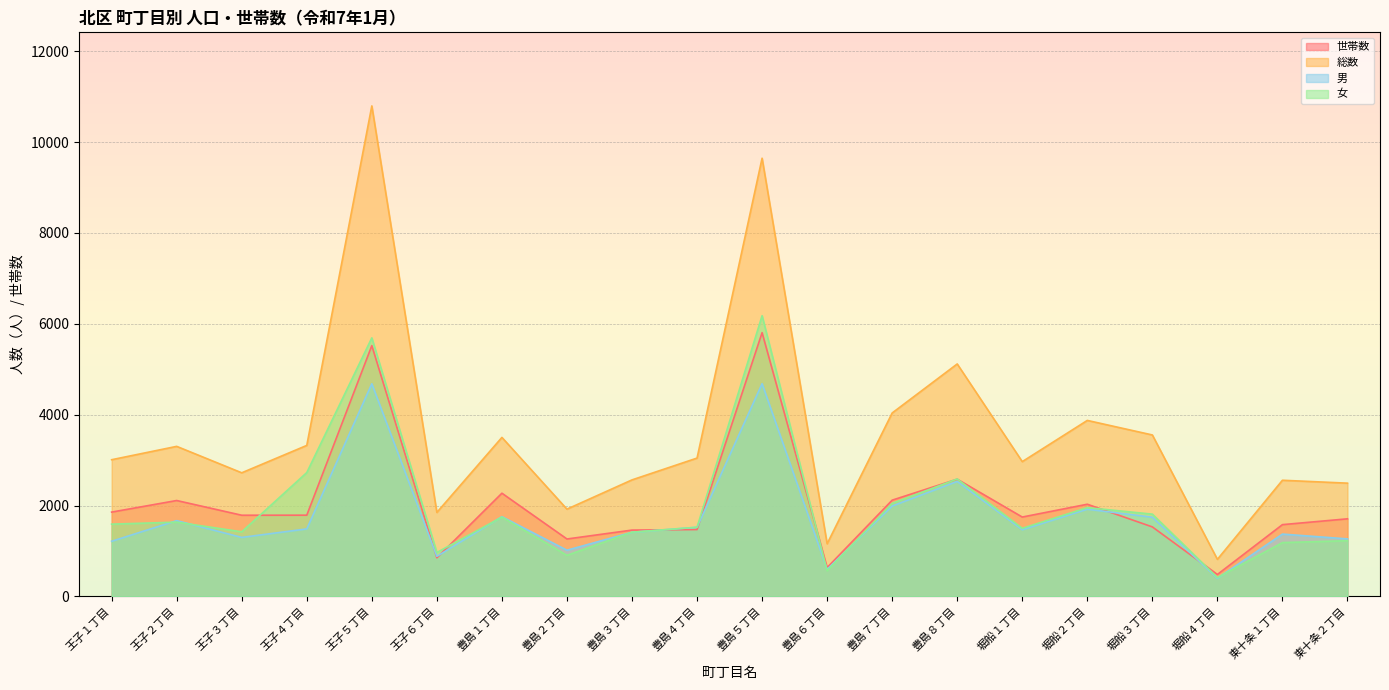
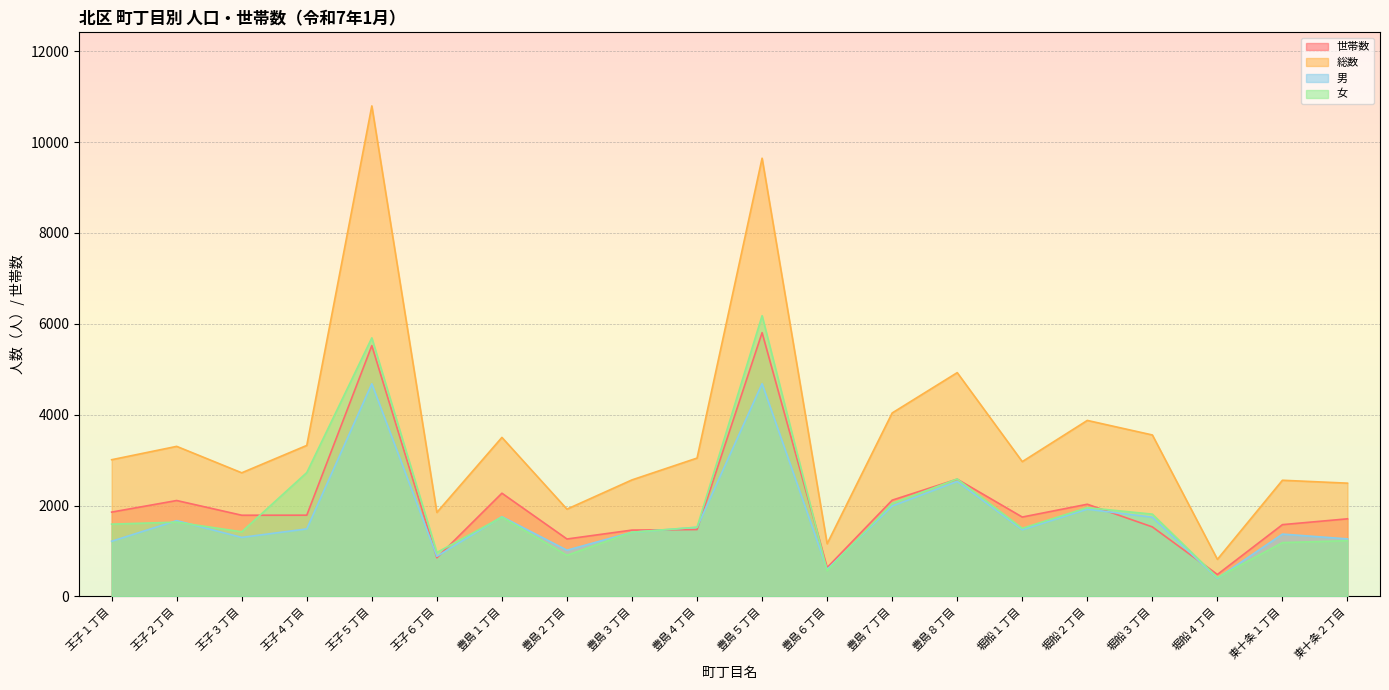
総数, 豊島８丁目: 5100 -> 4900
